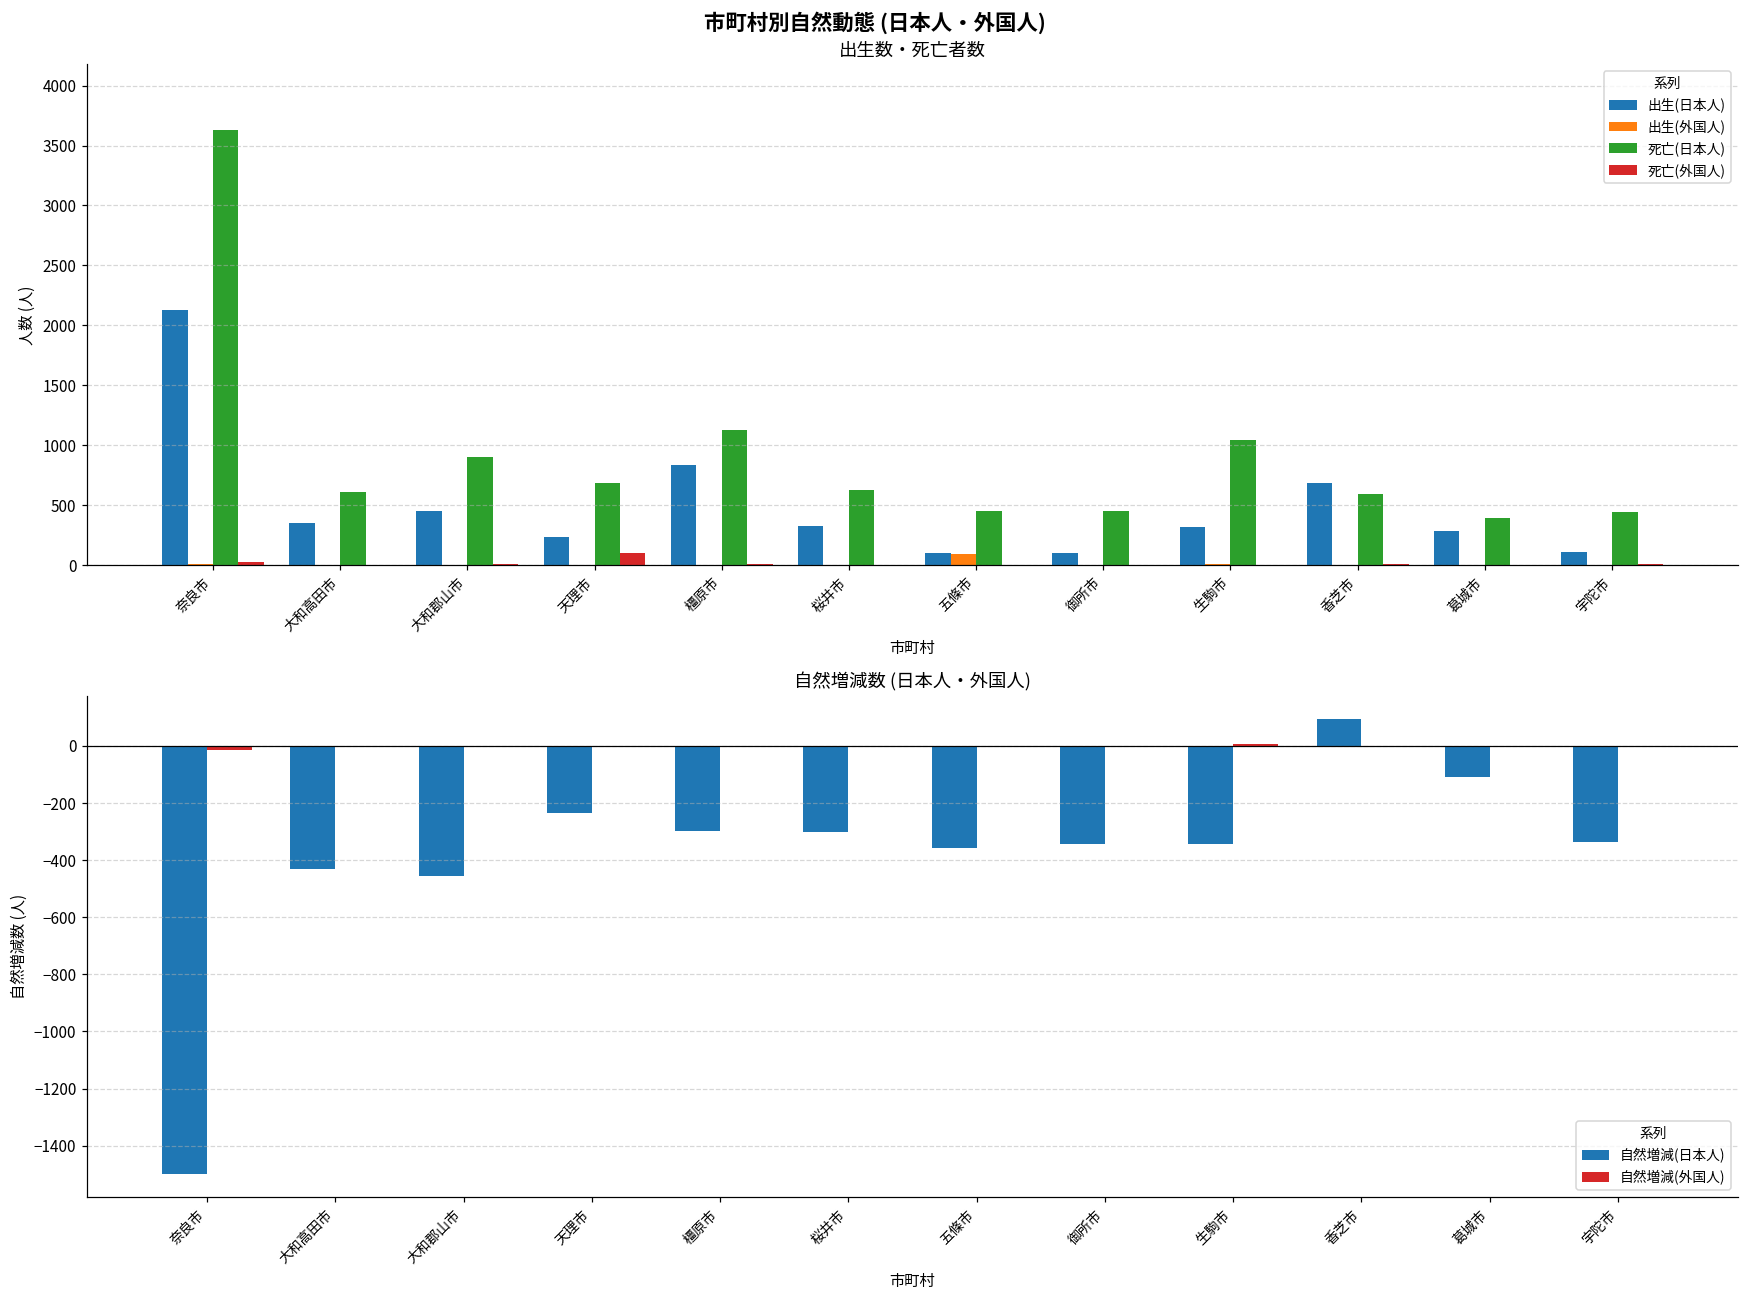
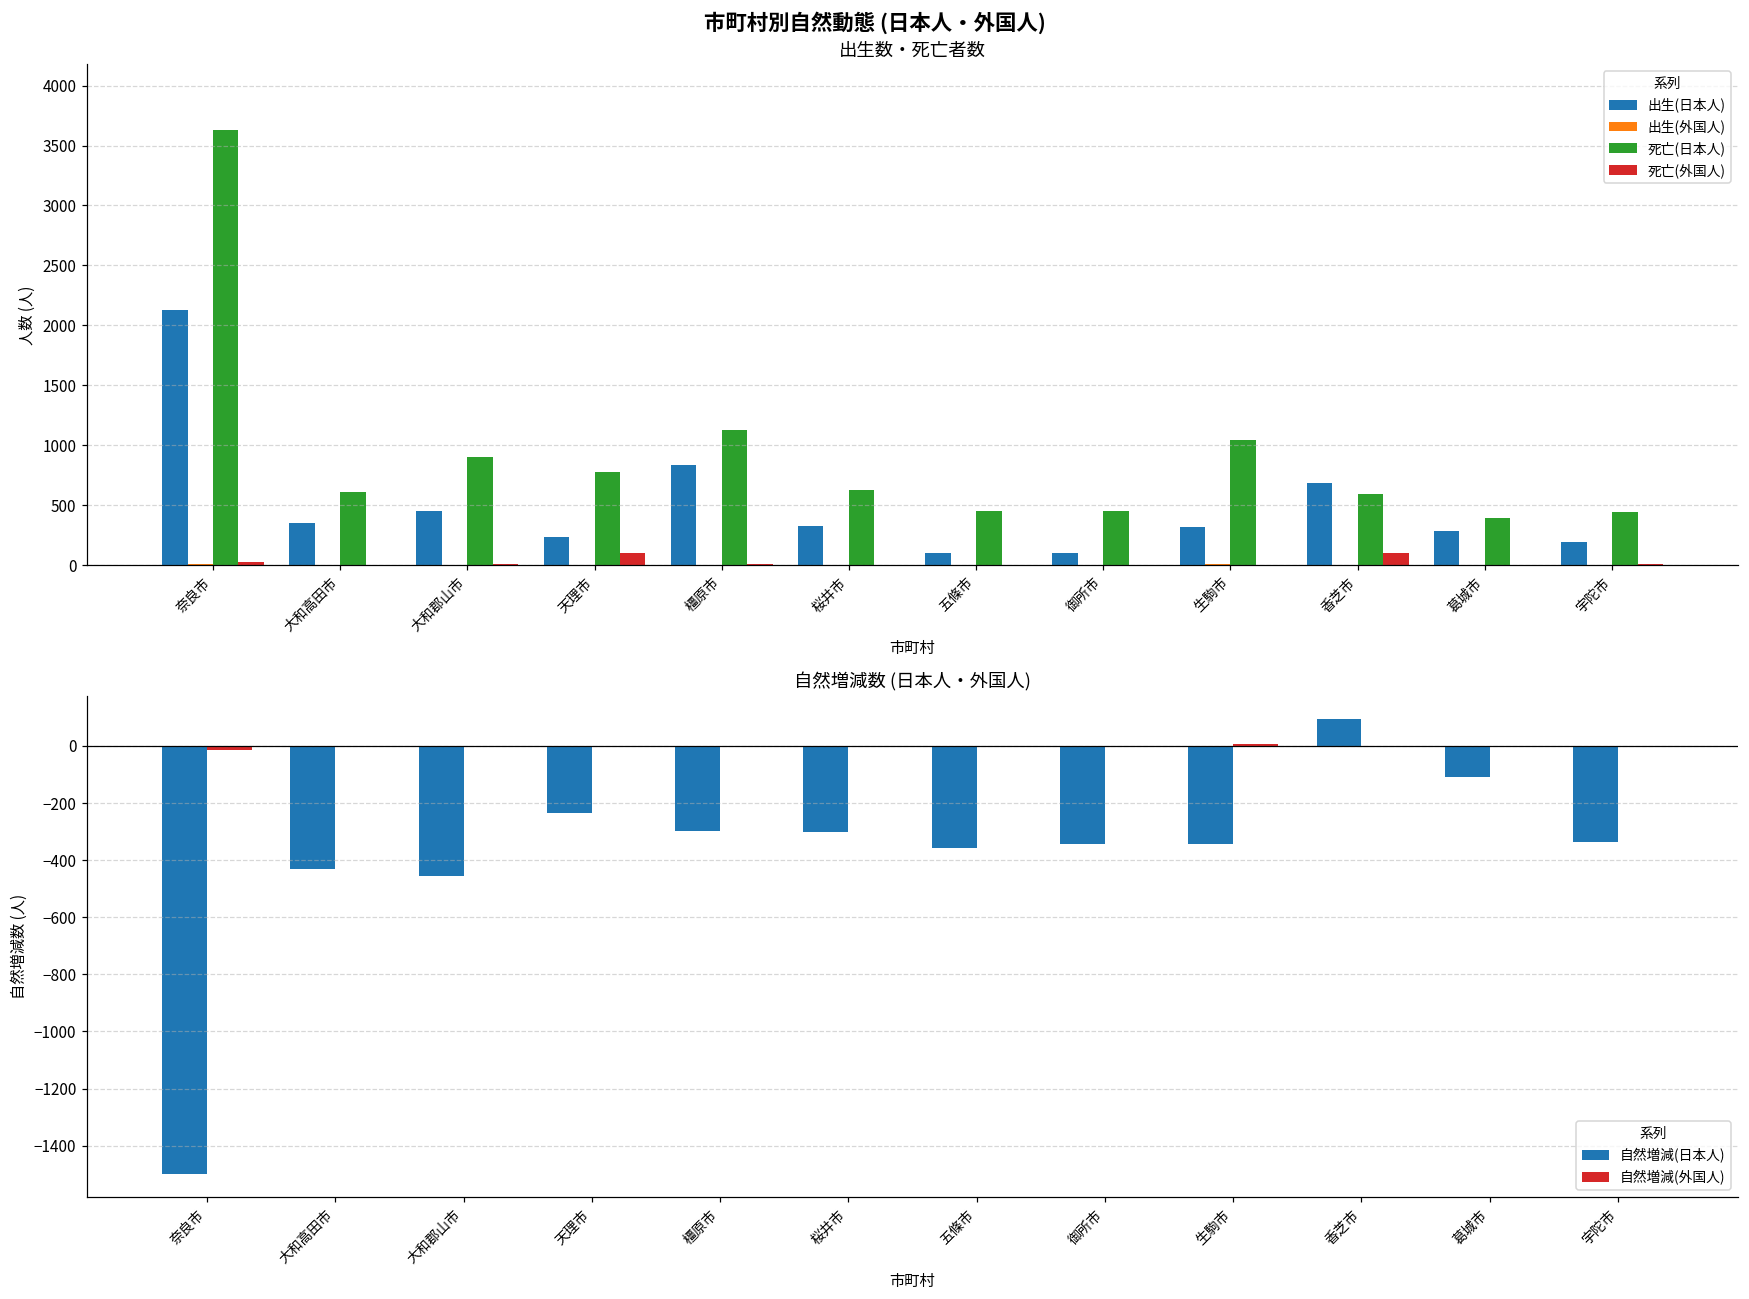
出生数・死亡者数, 死亡(日本人), 天理市: 680 -> 780
出生数・死亡者数, 出生(外国人), 五條市: 90 -> 0
出生数・死亡者数, 死亡(外国人), 香芝市: 10 -> 100
出生数・死亡者数, 出生(日本人), 宇陀市: 110 -> 190
